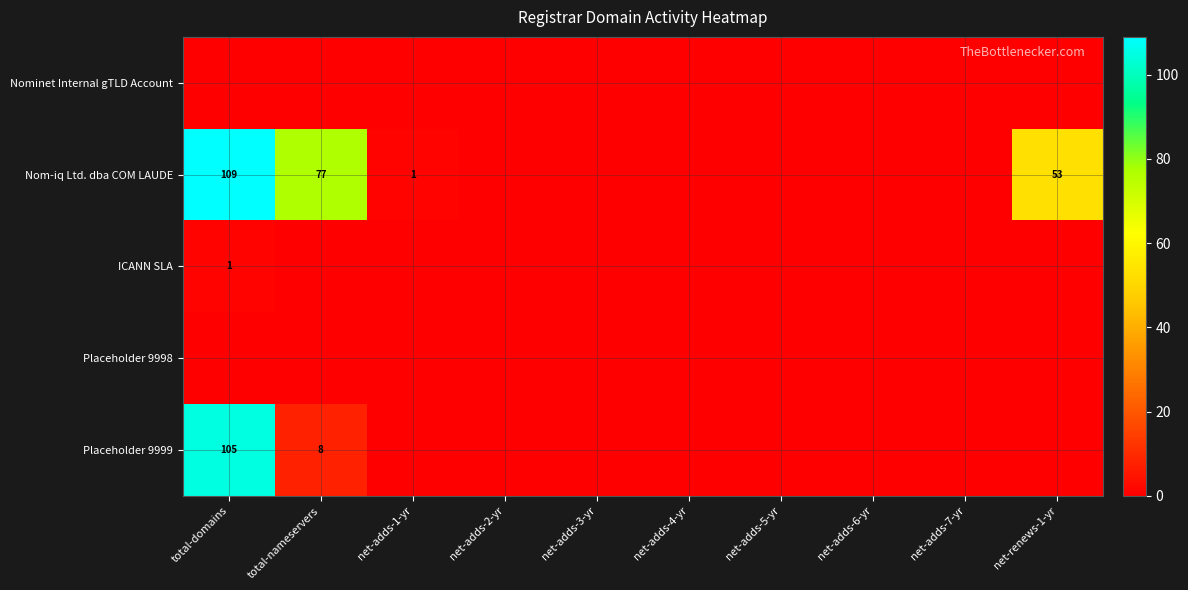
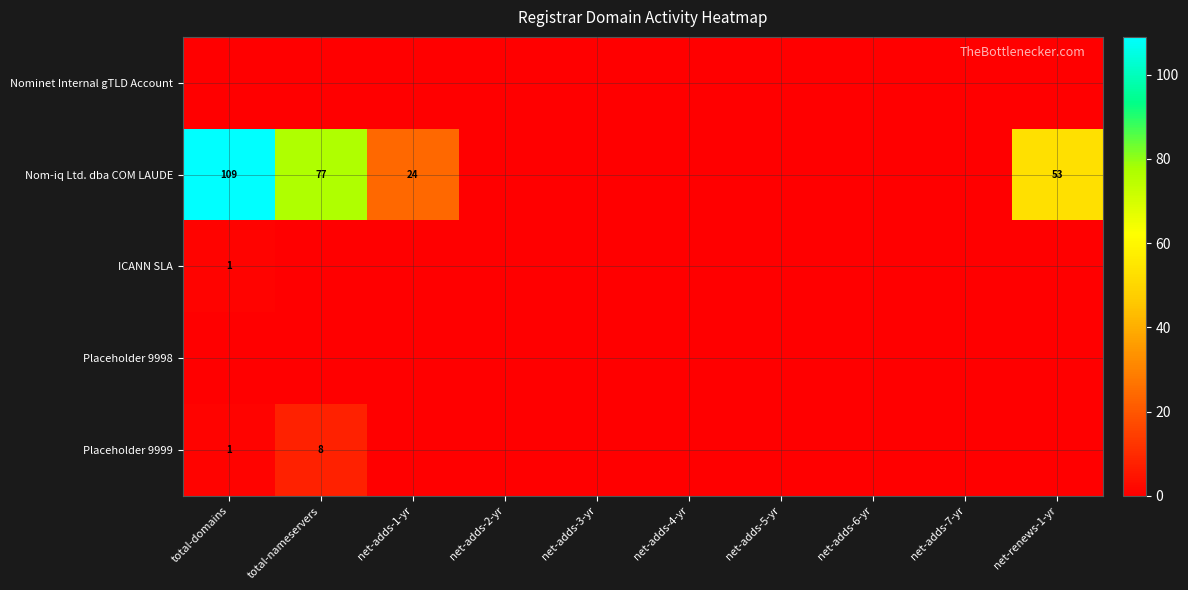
Nom-iq Ltd. dba COM LAUDE, net-adds-1-yr: 1 -> 24
Placeholder 9999, total-domains: 105 -> 1
